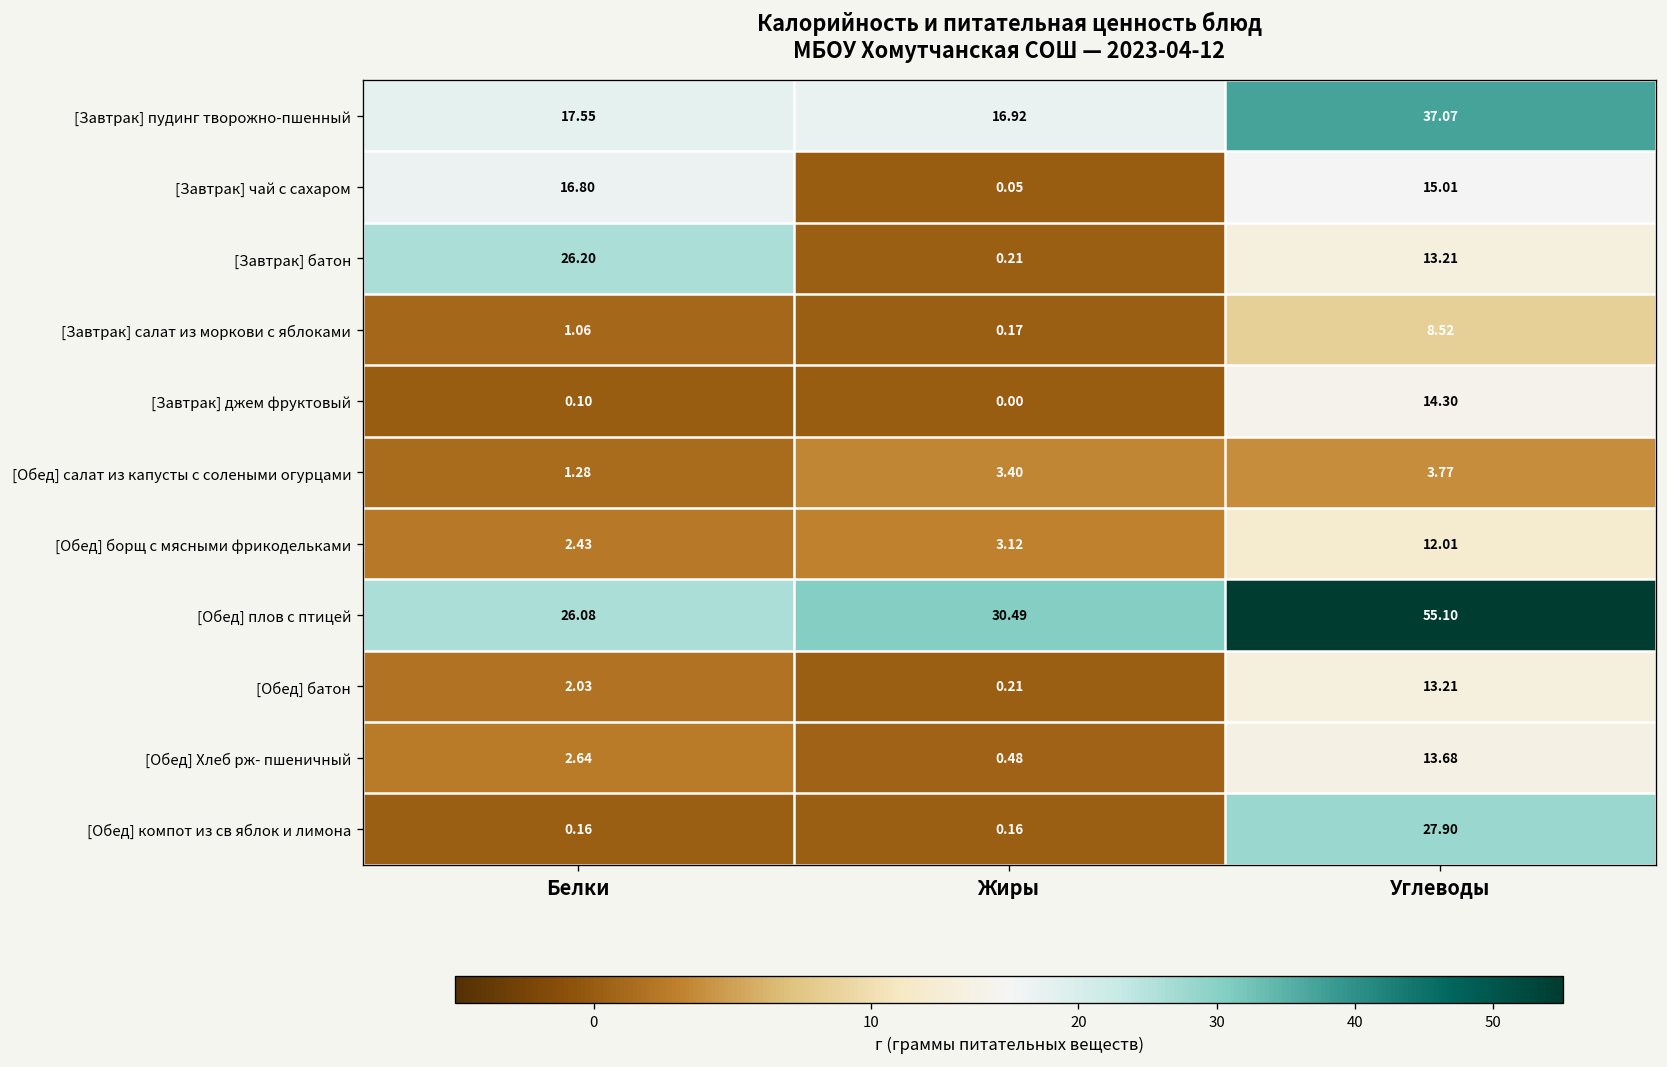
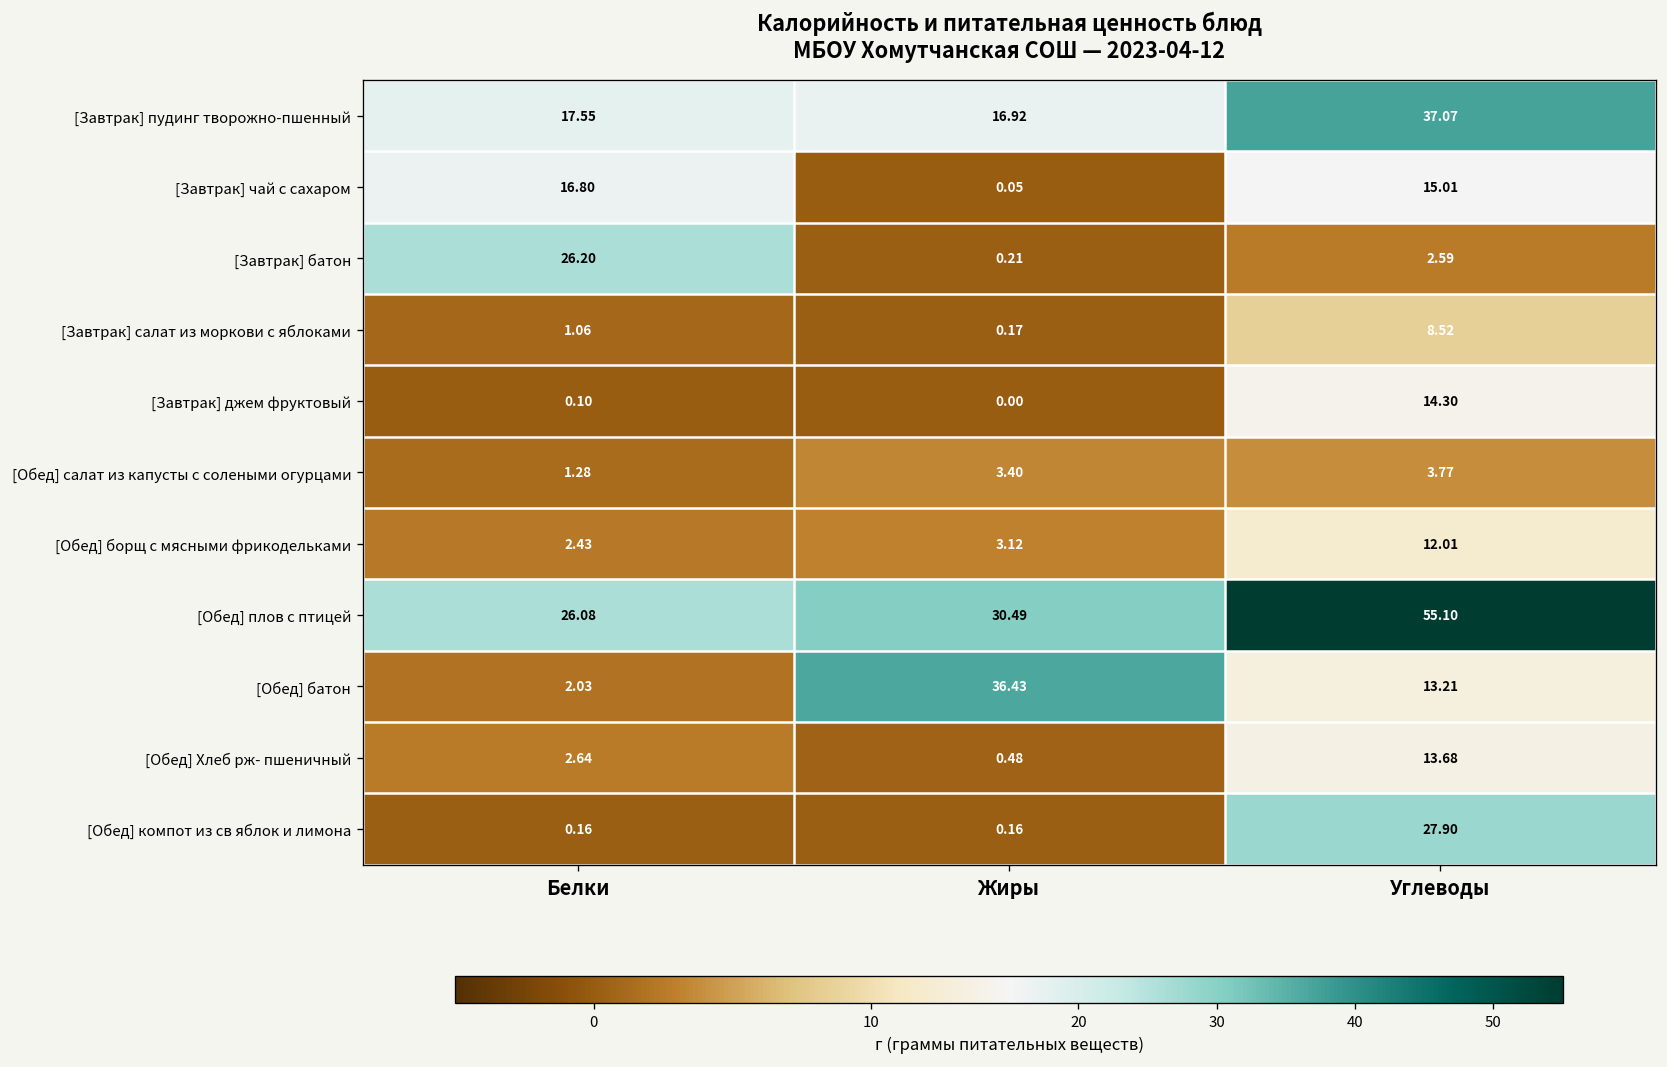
[Завтрак] батон, Углеводы: 13.21 -> 2.59
[Обед] батон, Жиры: 0.21 -> 36.43
